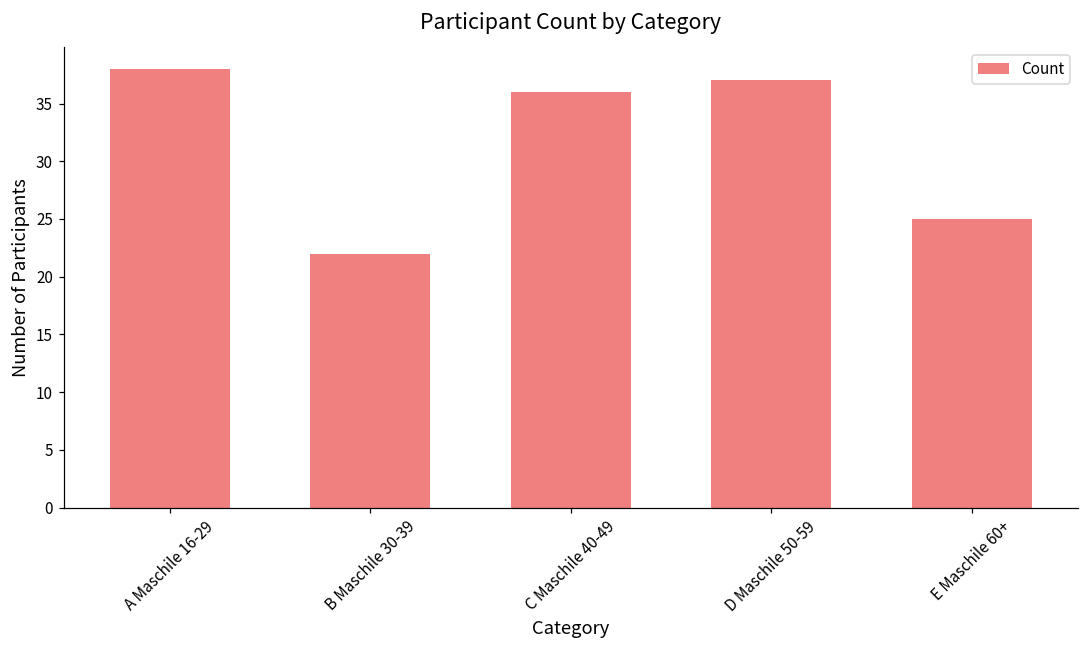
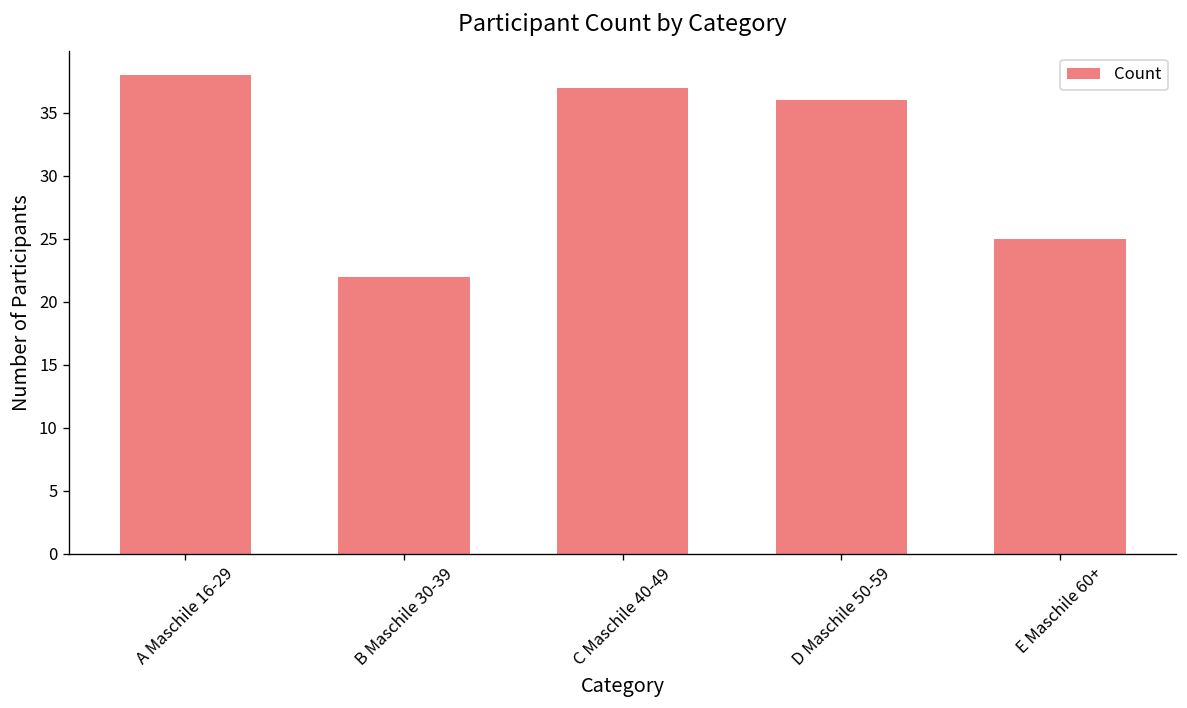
C Maschile 40-49: 36 -> 37
D Maschile 50-59: 37 -> 36
